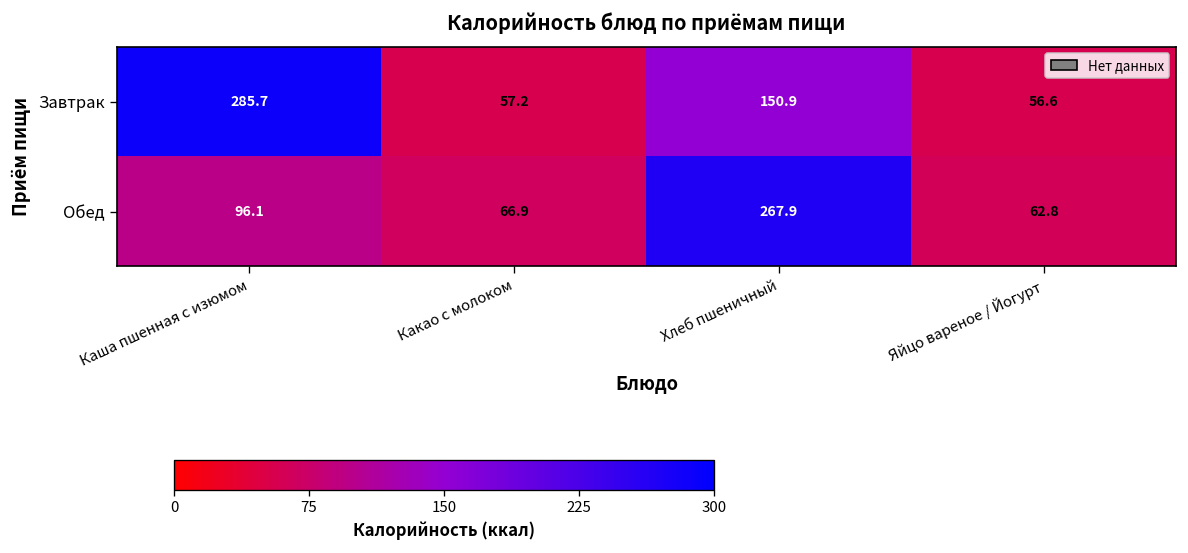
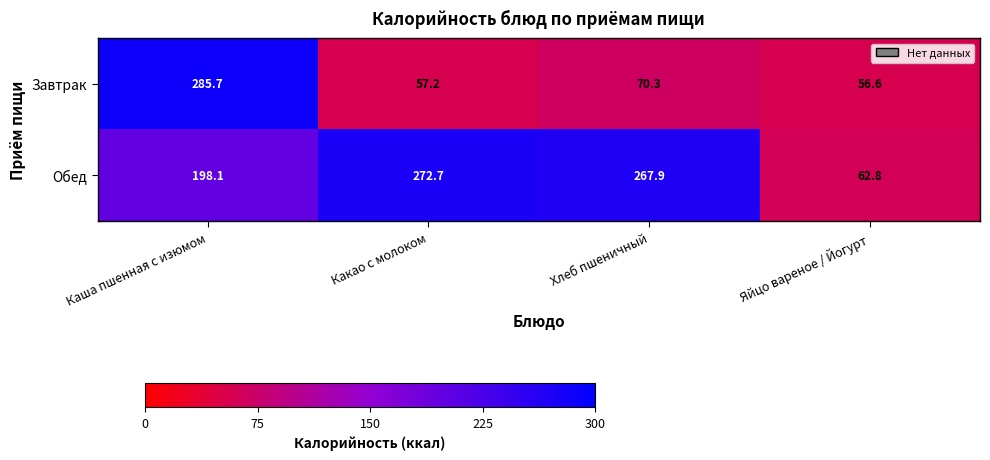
Завтрак, Хлеб пшеничный: 150.9 -> 70.3
Обед, Каша пшенная с изюмом: 96.1 -> 198.1
Обед, Какао с молоком: 66.9 -> 272.7
